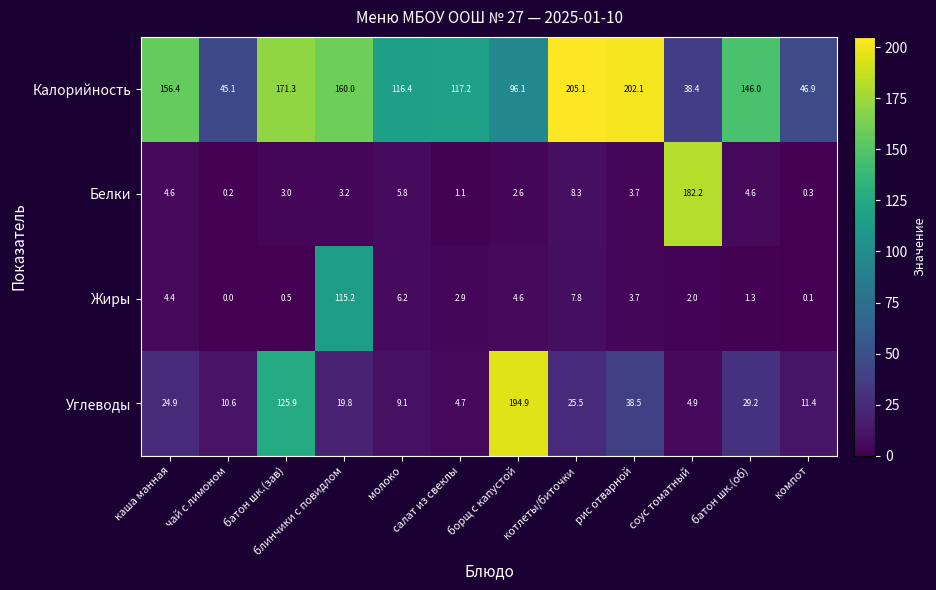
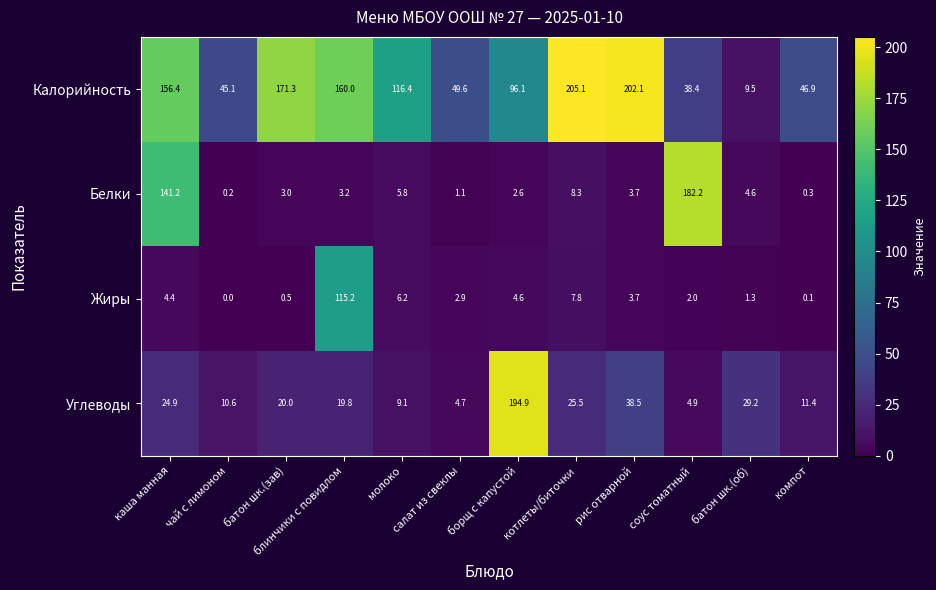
Калорийность, салат из свеклы: 117.2 -> 49.6
Калорийность, батон шк.(об): 146.0 -> 9.5
Белки, каша манная: 4.6 -> 141.2
Углеводы, батон шк.(зав): 125.9 -> 20.0
